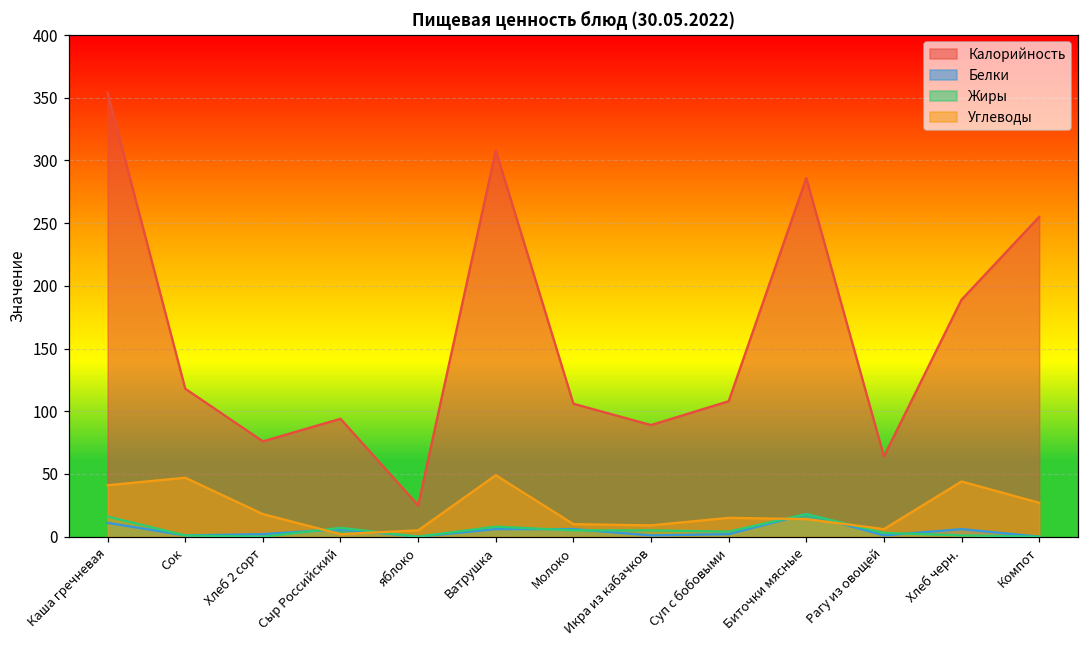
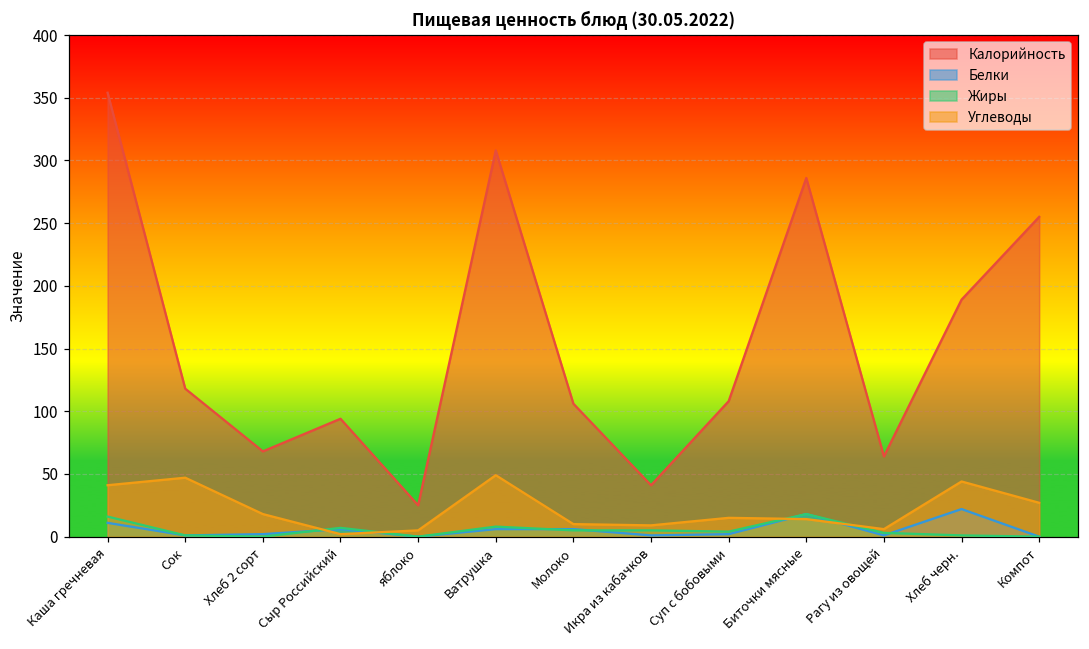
Калорийность, Хлеб 2 сорт: 76 -> 68
Калорийность, Икра из кабачков: 89 -> 41
Белки, Хлеб черн.: 6 -> 22
